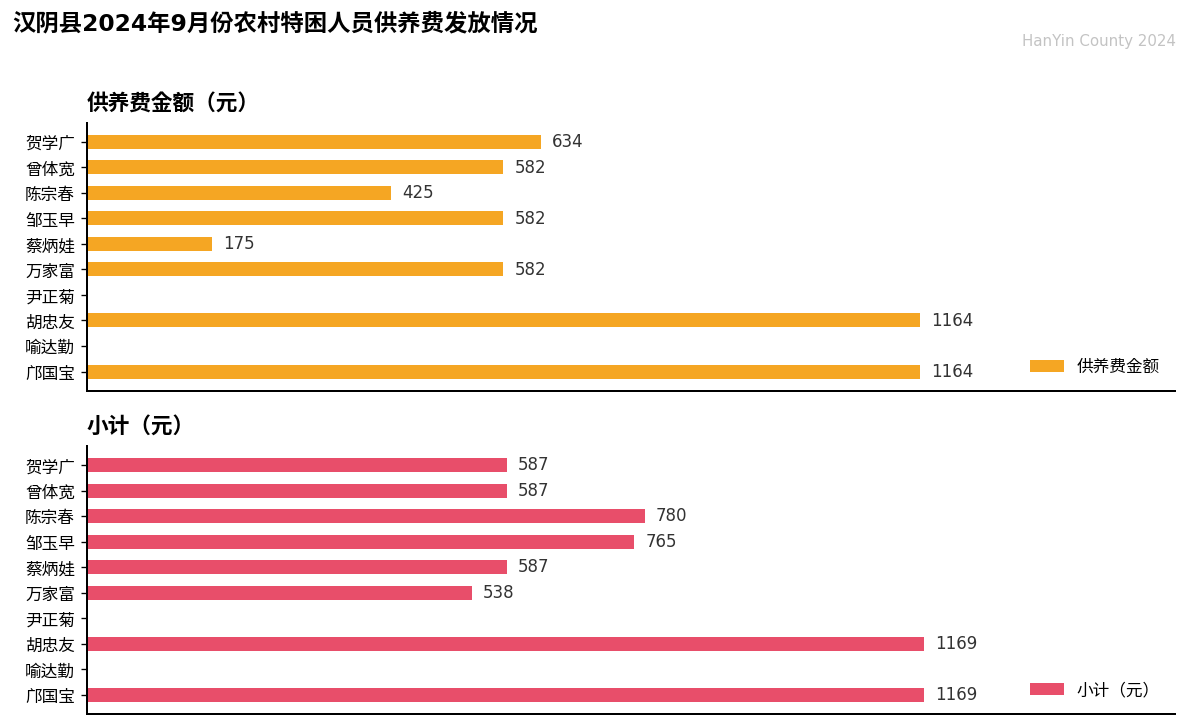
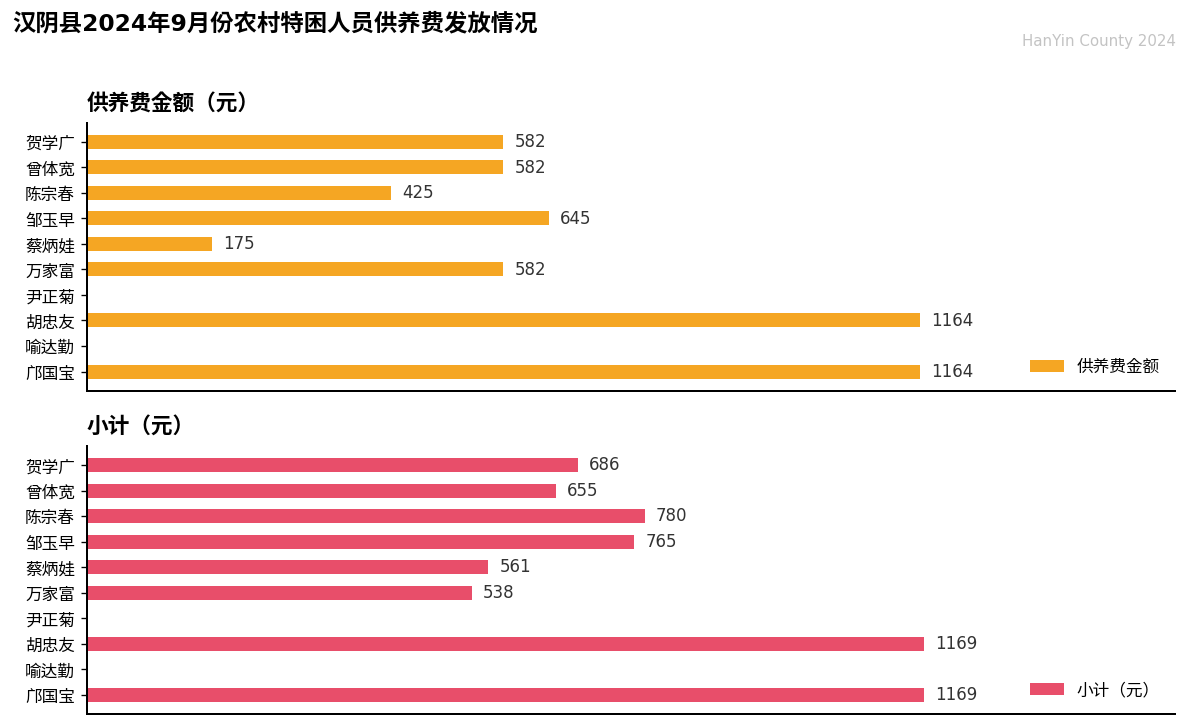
供养费金额（元）, 贺学广: 634 -> 582
供养费金额（元）, 邹玉早: 582 -> 645
小计（元）, 贺学广: 587 -> 686
小计（元）, 曾体宽: 587 -> 655
小计（元）, 蔡炳娃: 587 -> 561
